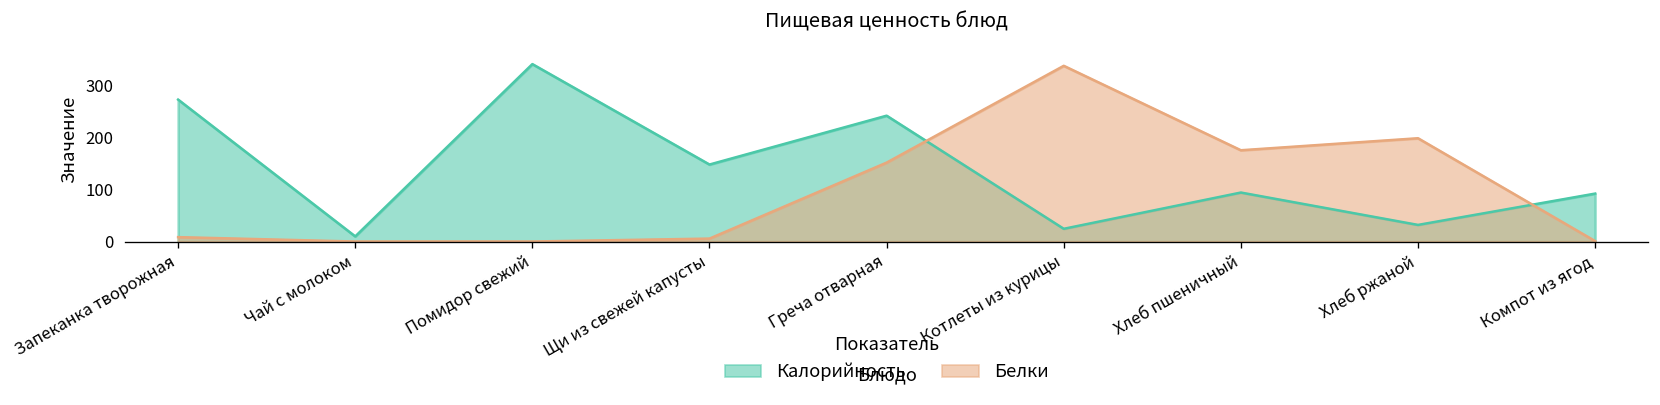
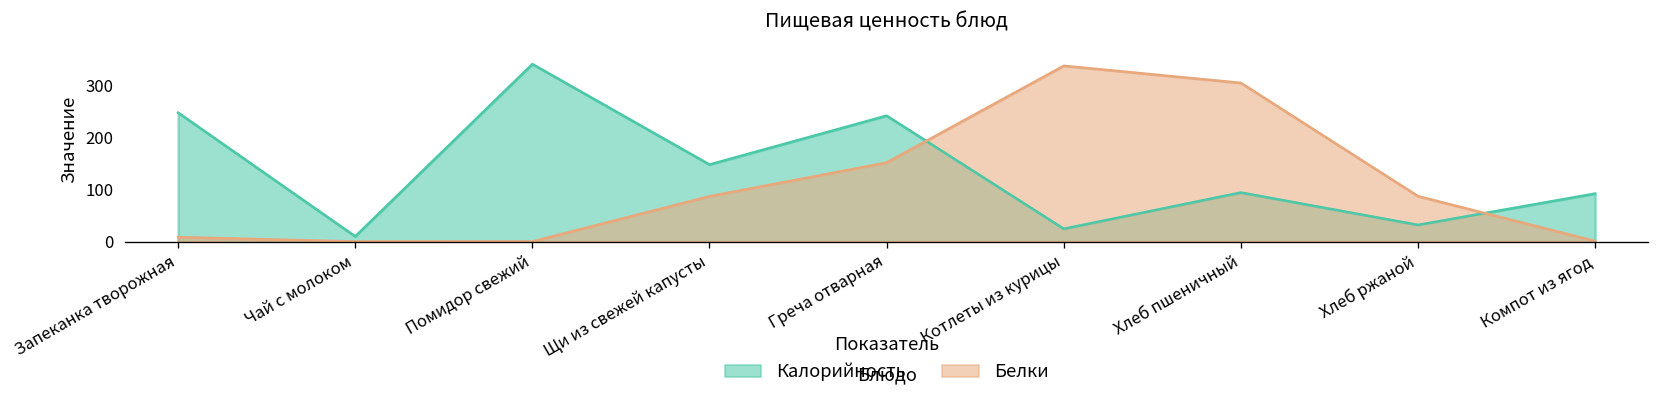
Калорийность, Запеканка творожная: 270 -> 250
Белки, Щи из свежей капусты: 10 -> 90
Белки, Хлеб пшеничный: 180 -> 300
Белки, Хлеб ржаной: 200 -> 90
